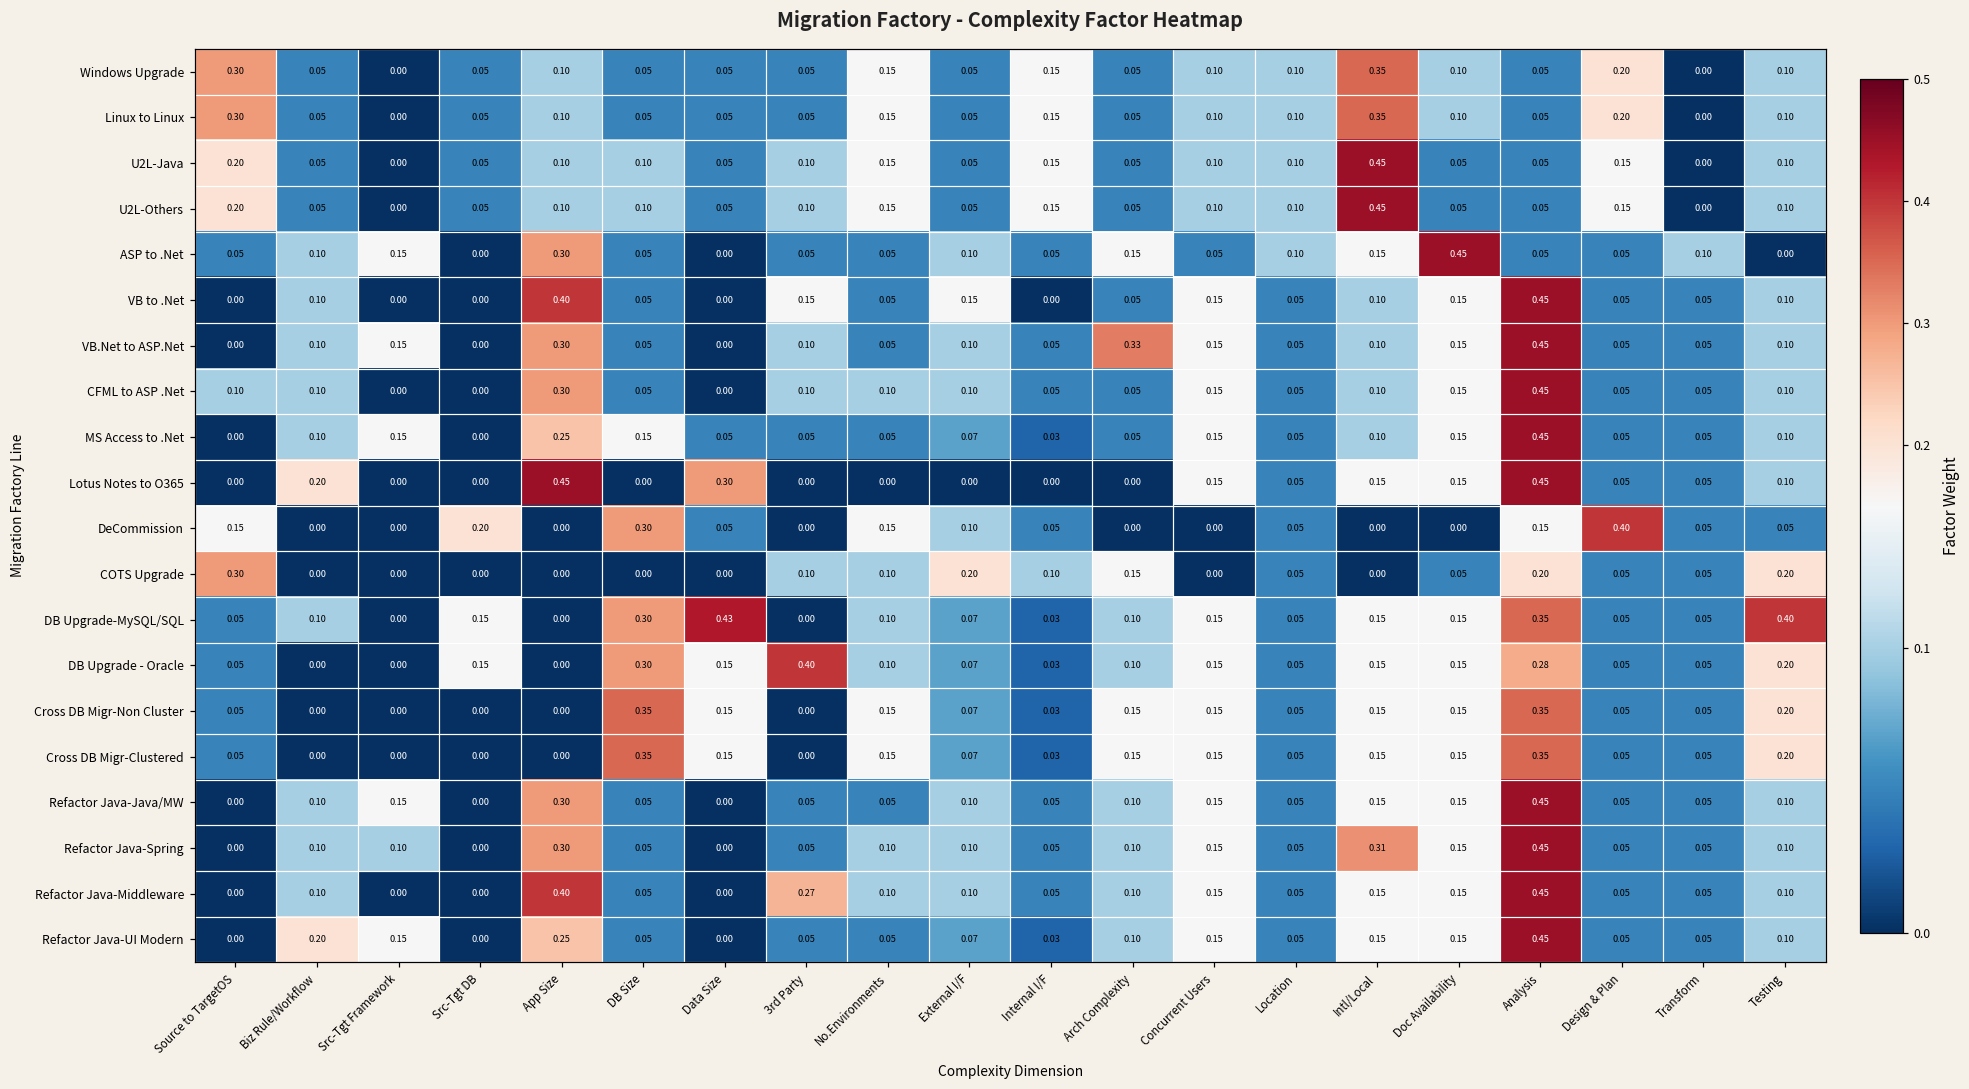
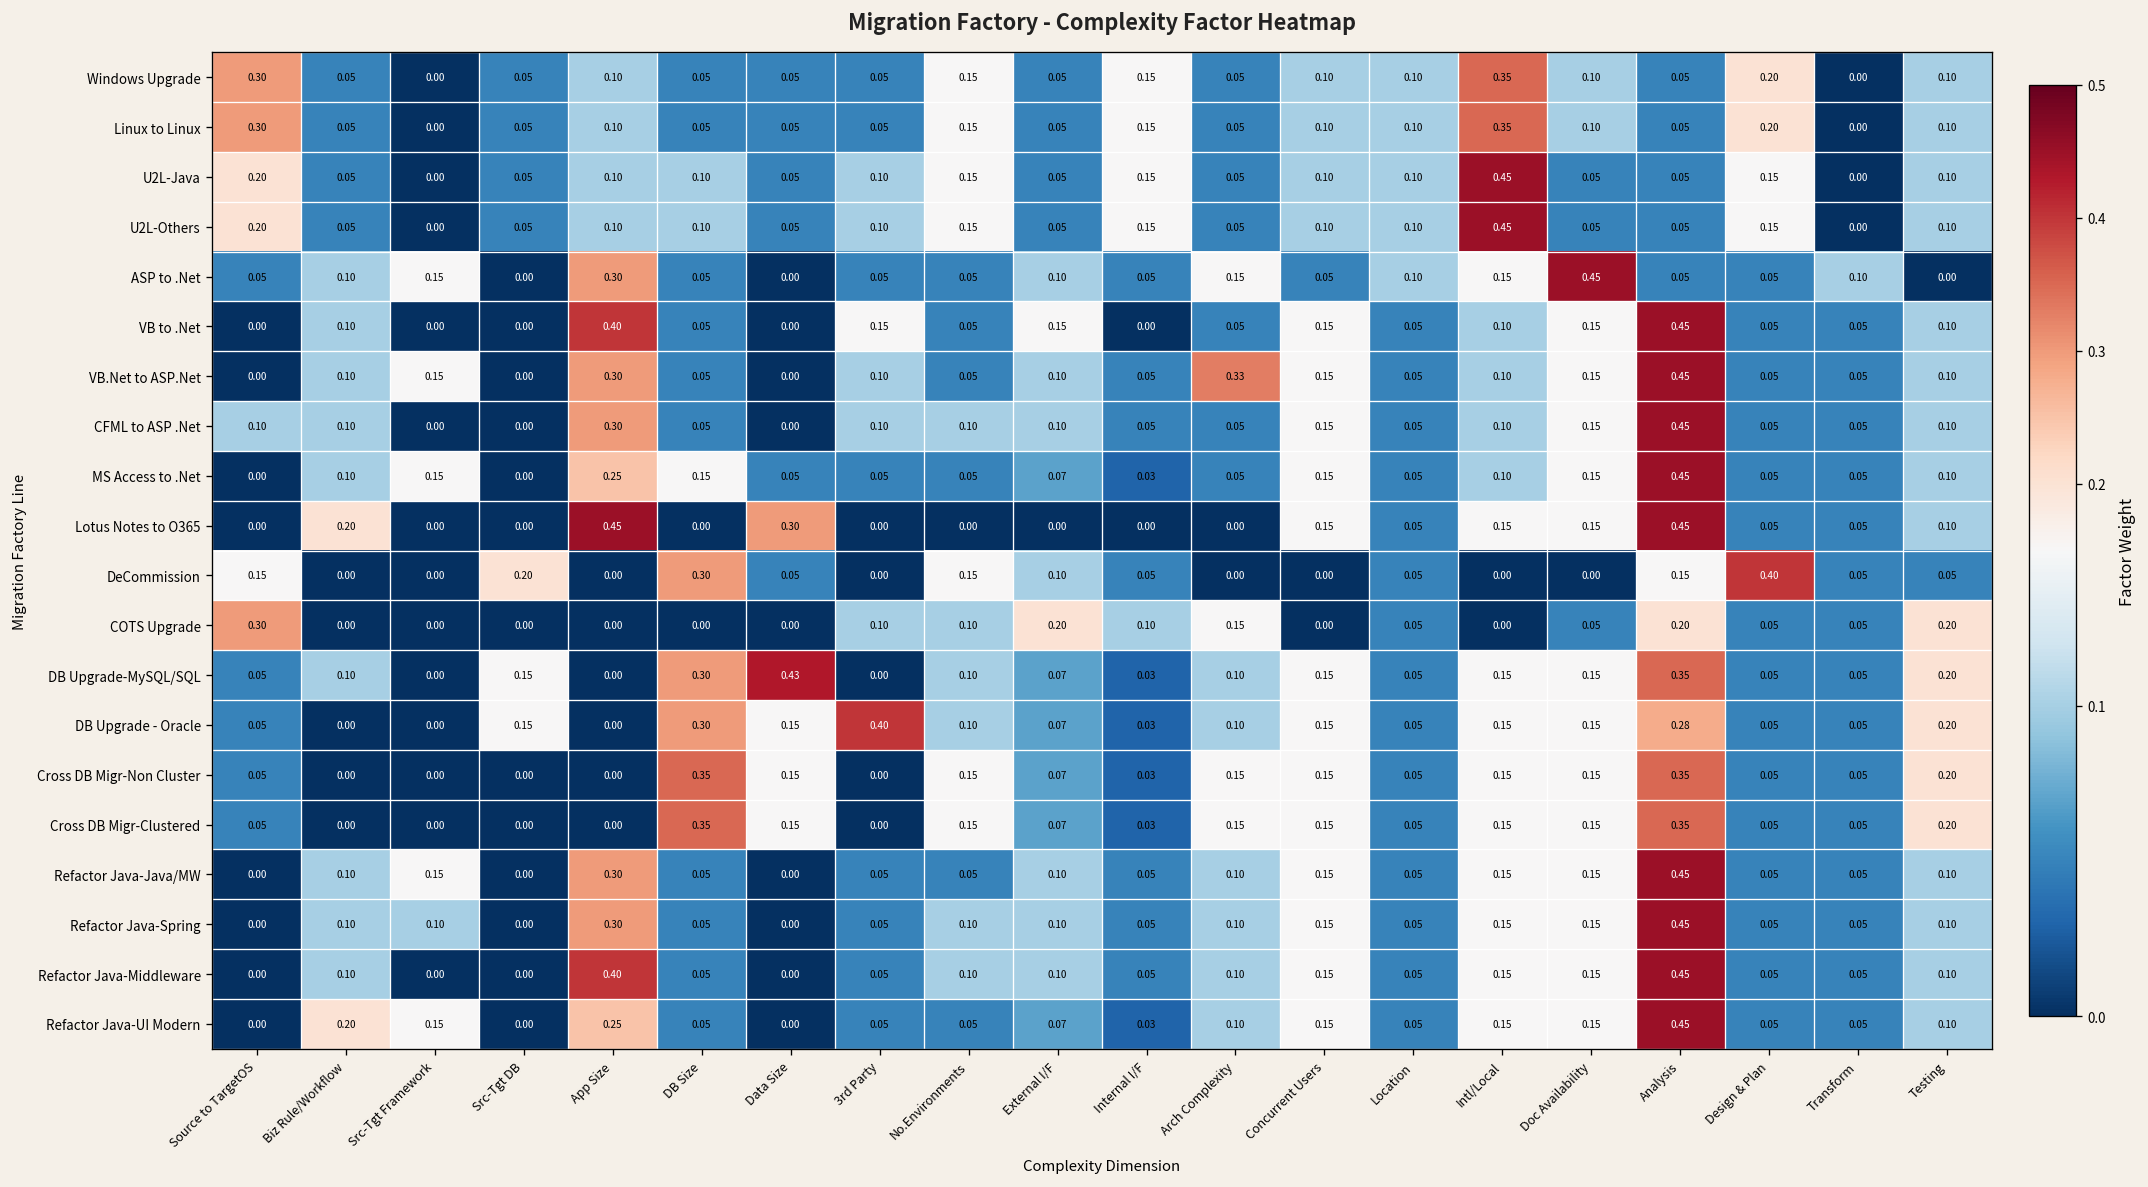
DB Upgrade-MySQL/SQL, Testing: 0.40 -> 0.20
Refactor Java-Spring, Intl/Local: 0.31 -> 0.15
Refactor Java-Middleware, 3rd Party: 0.27 -> 0.05
